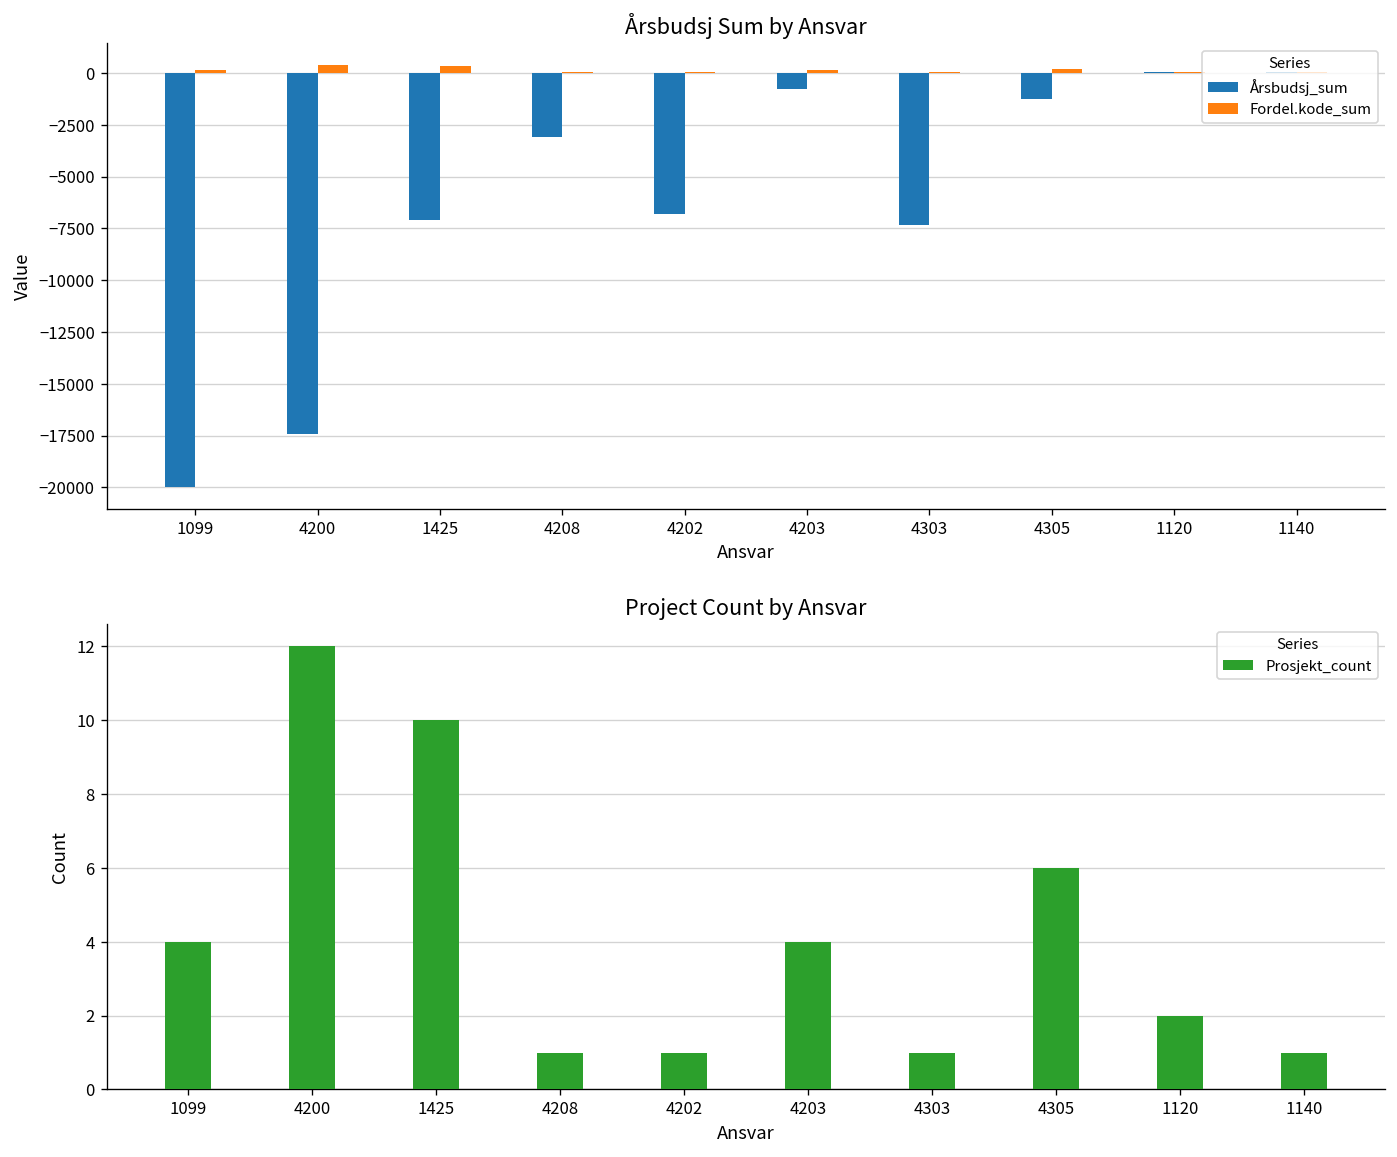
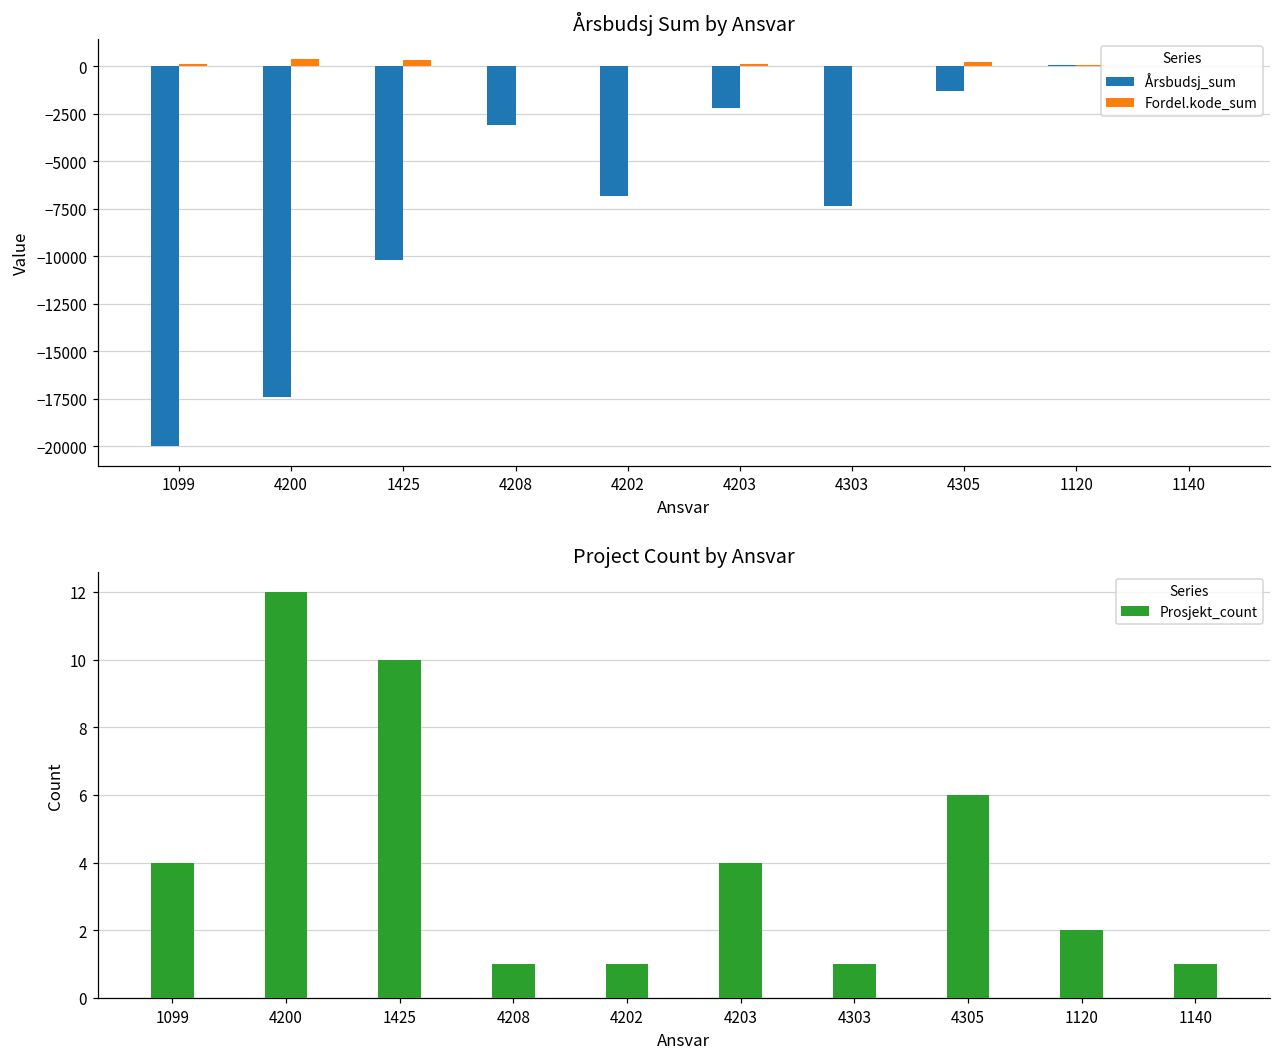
Årsbudsj Sum by Ansvar, Årsbudsj_sum, 1425: -7100 -> -10200
Årsbudsj Sum by Ansvar, Årsbudsj_sum, 4203: -800 -> -2200
